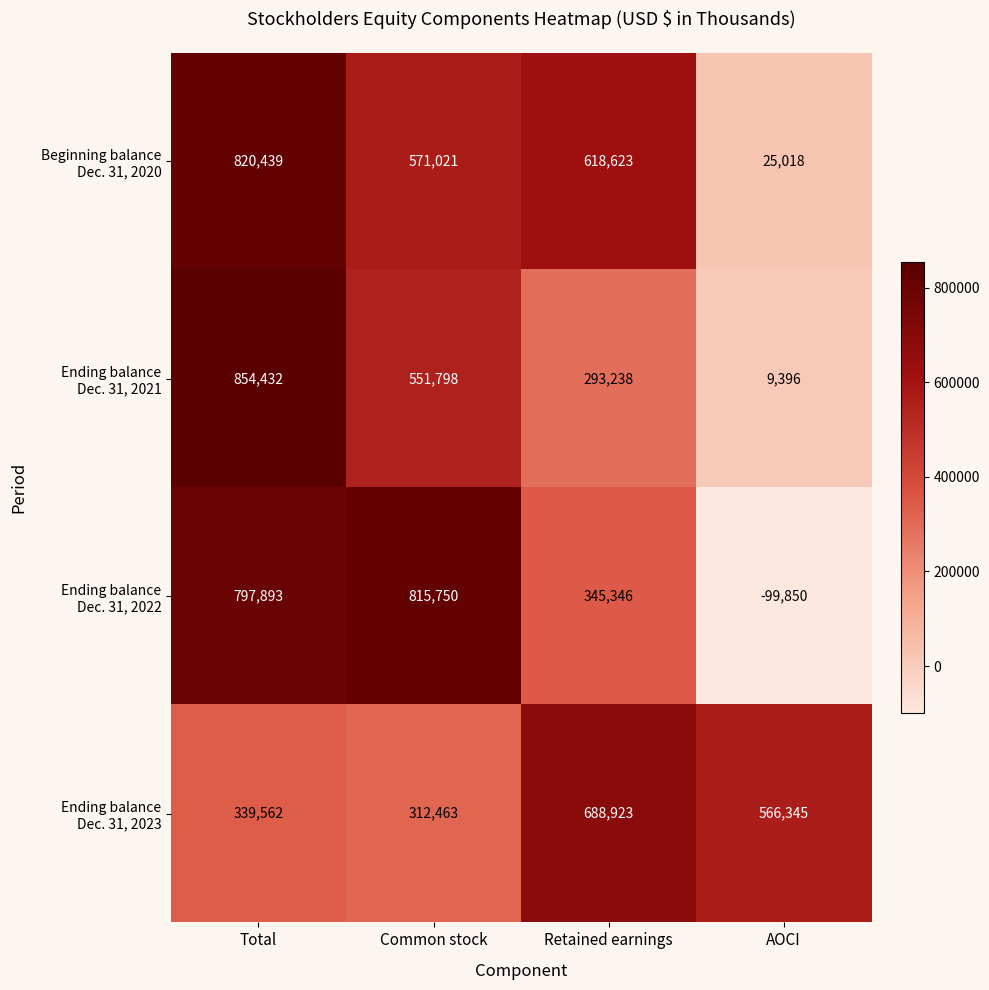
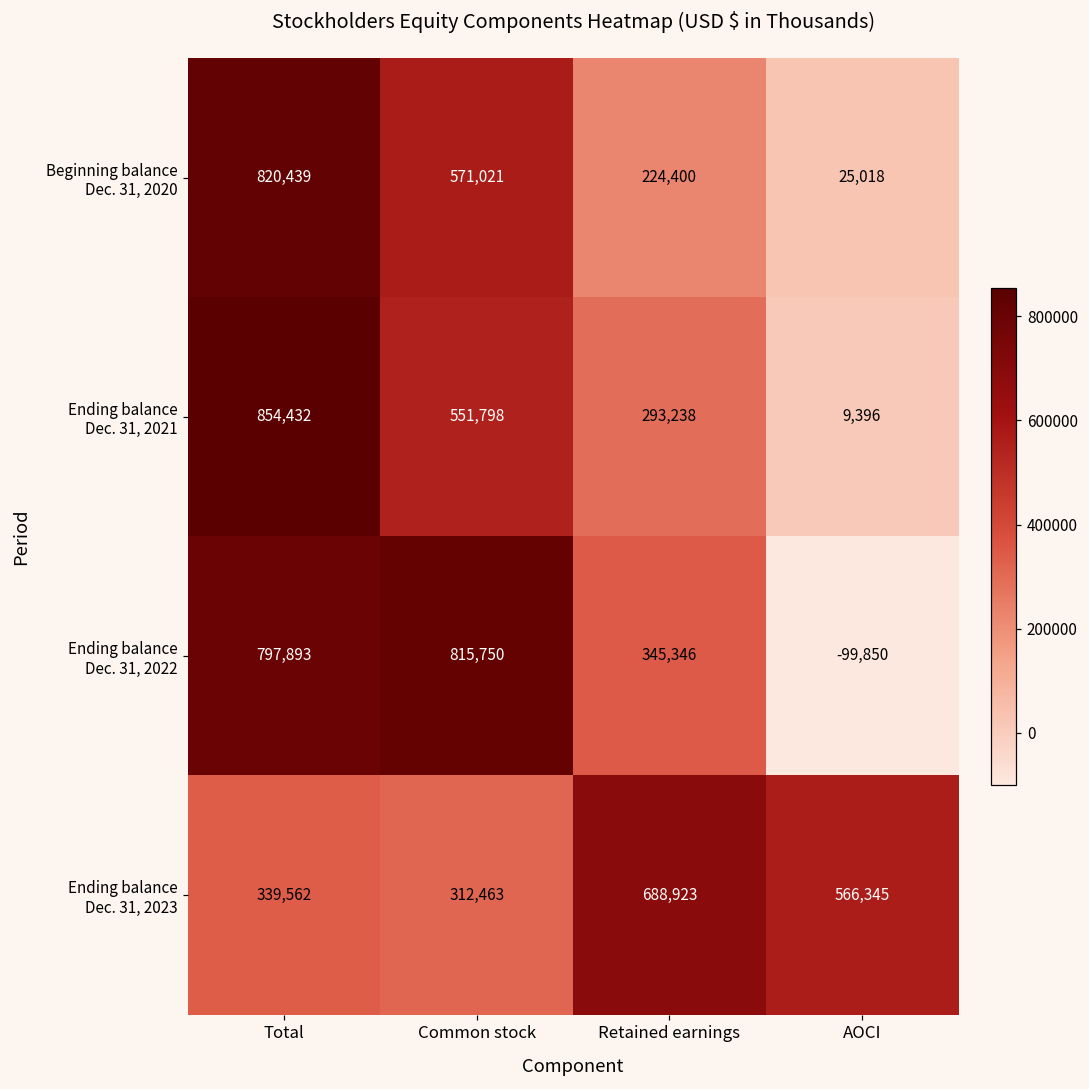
Beginning balance Dec. 31, 2020, Retained earnings: 618,623 -> 224,400
